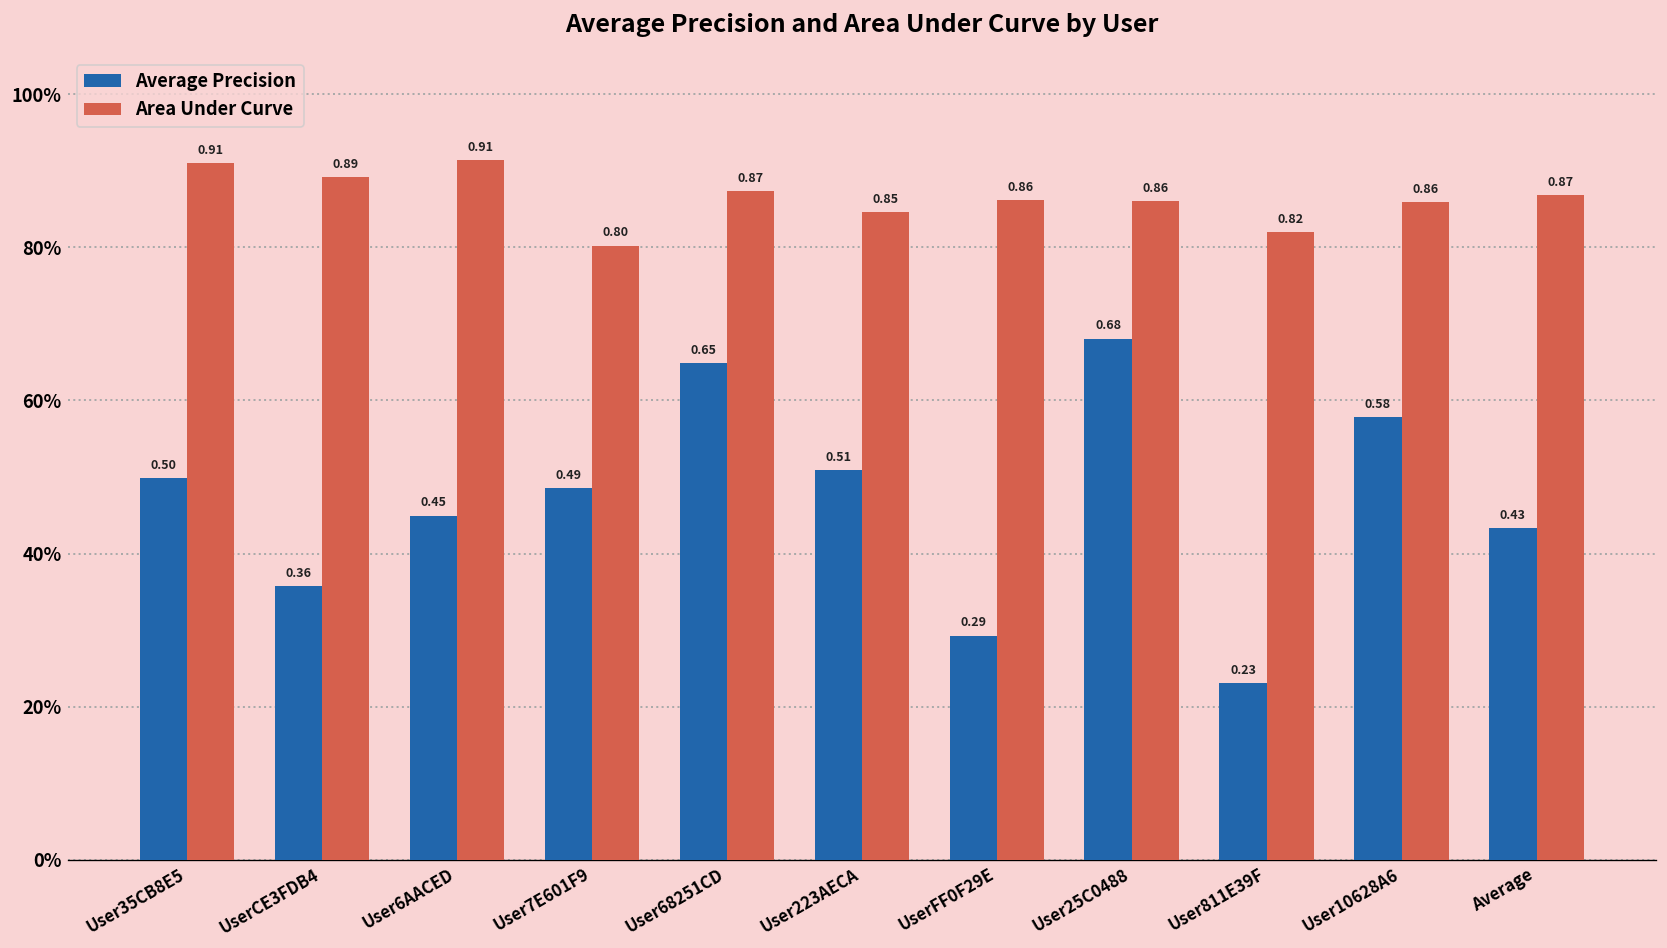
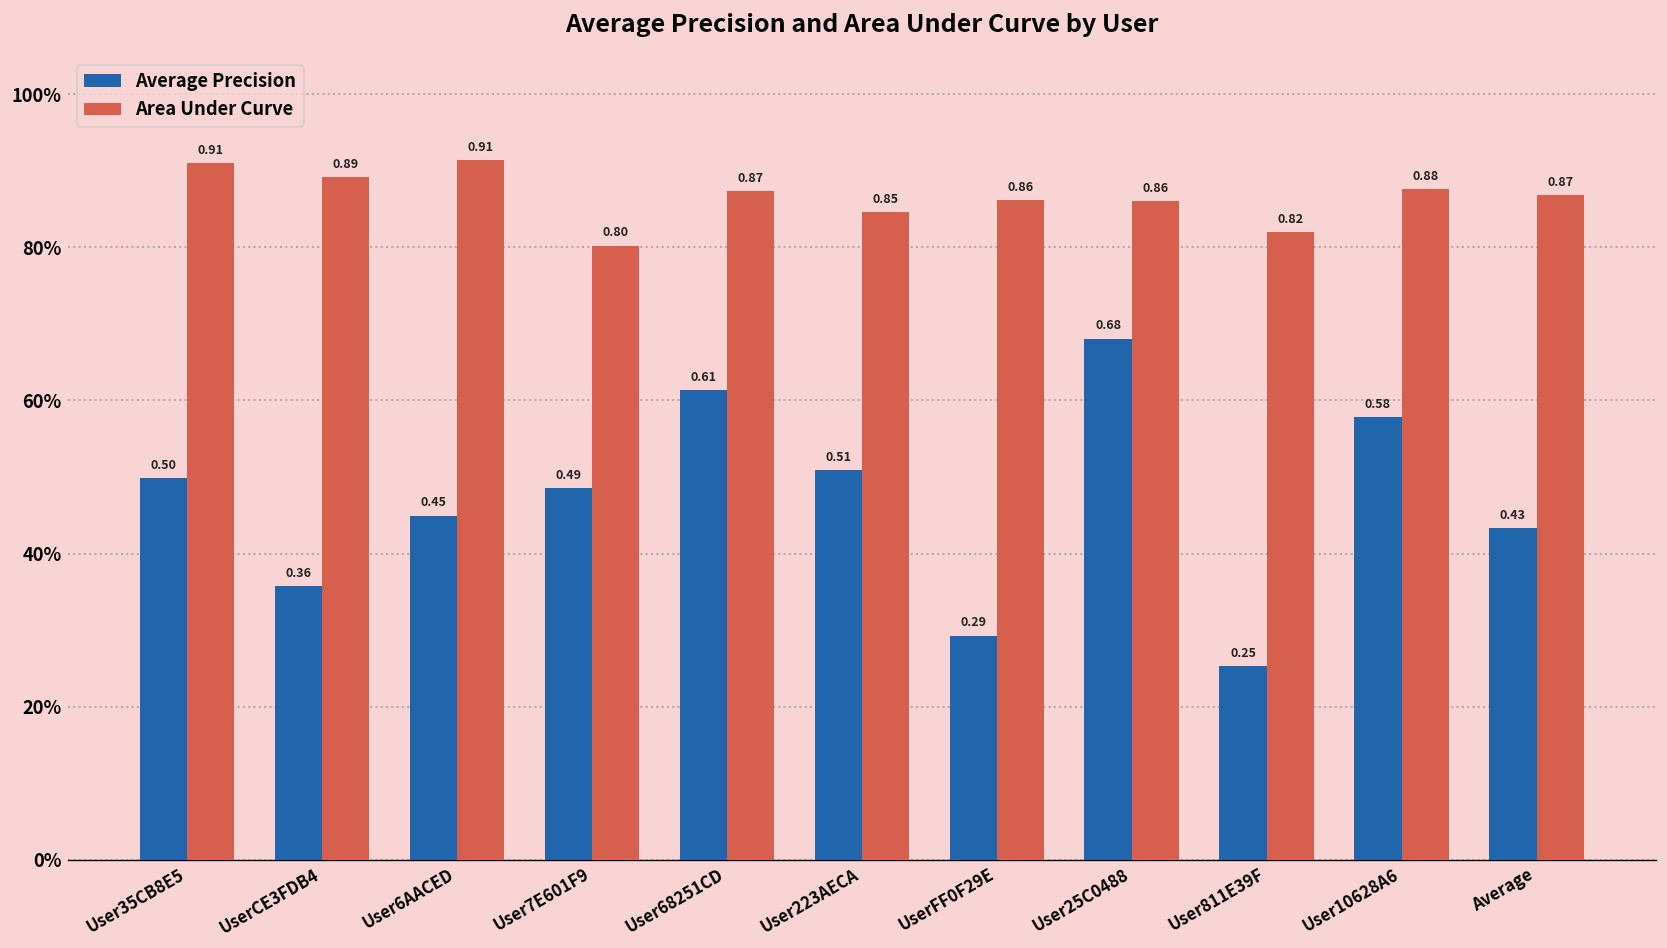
Average Precision, User68251CD: 0.65 -> 0.61
Average Precision, User811E39F: 0.23 -> 0.25
Area Under Curve, User10628A6: 0.86 -> 0.88
